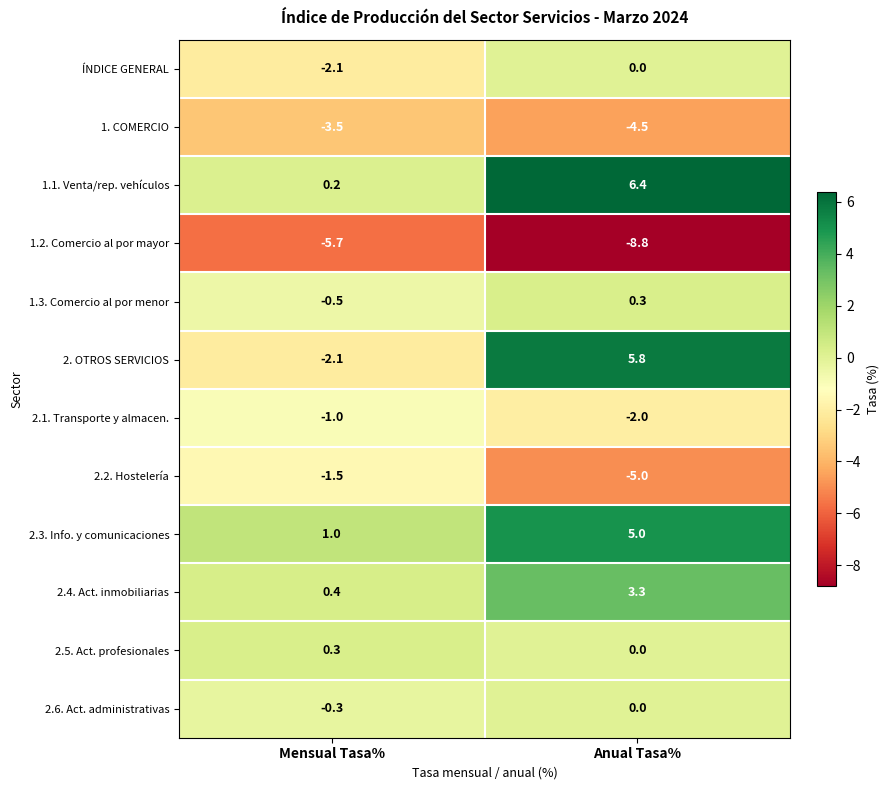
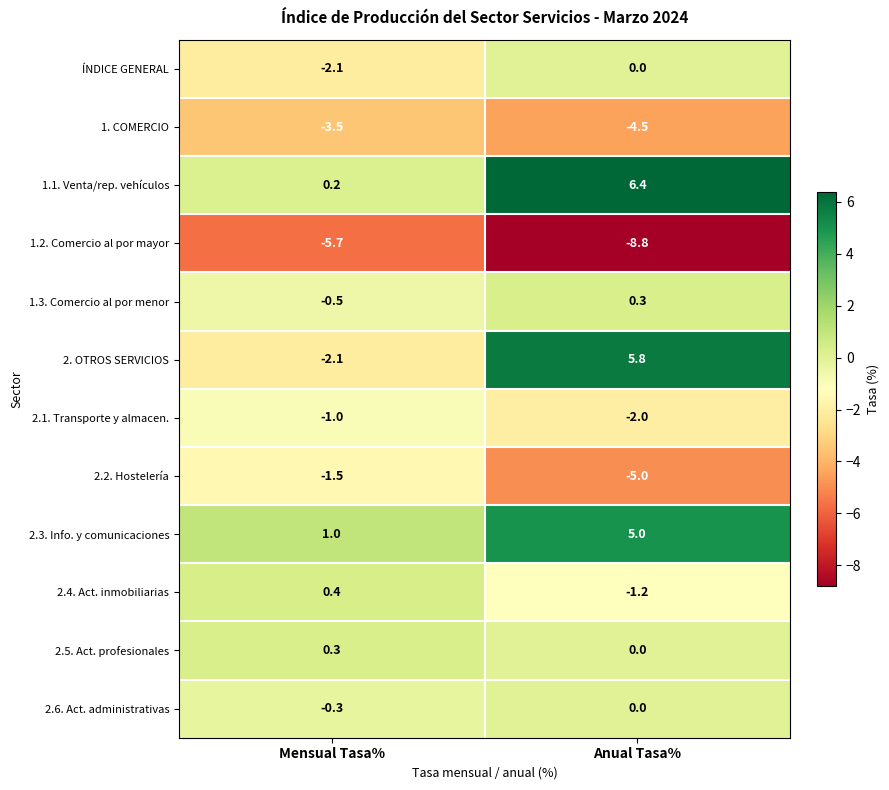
2.4. Act. inmobiliarias, Anual Tasa%: 3.3 -> -1.2
